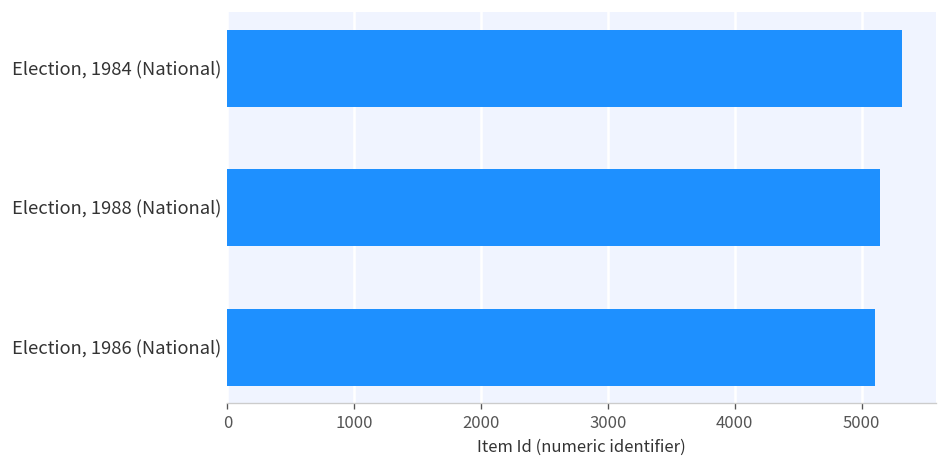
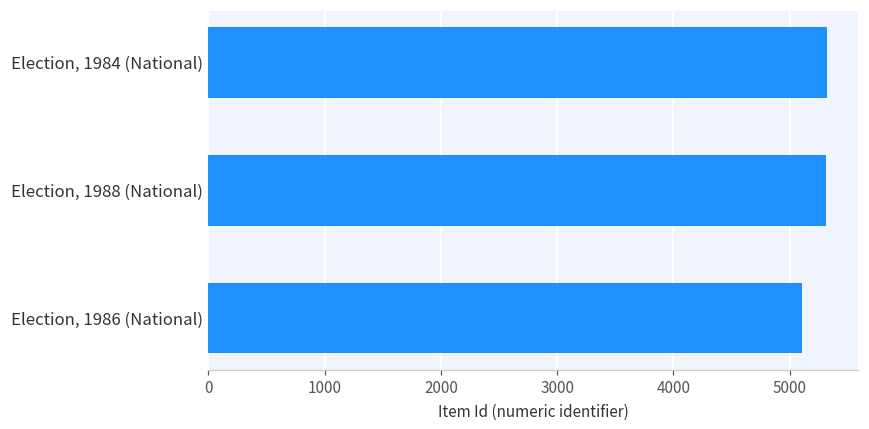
Election, 1988 (National): 5150 -> 5310
